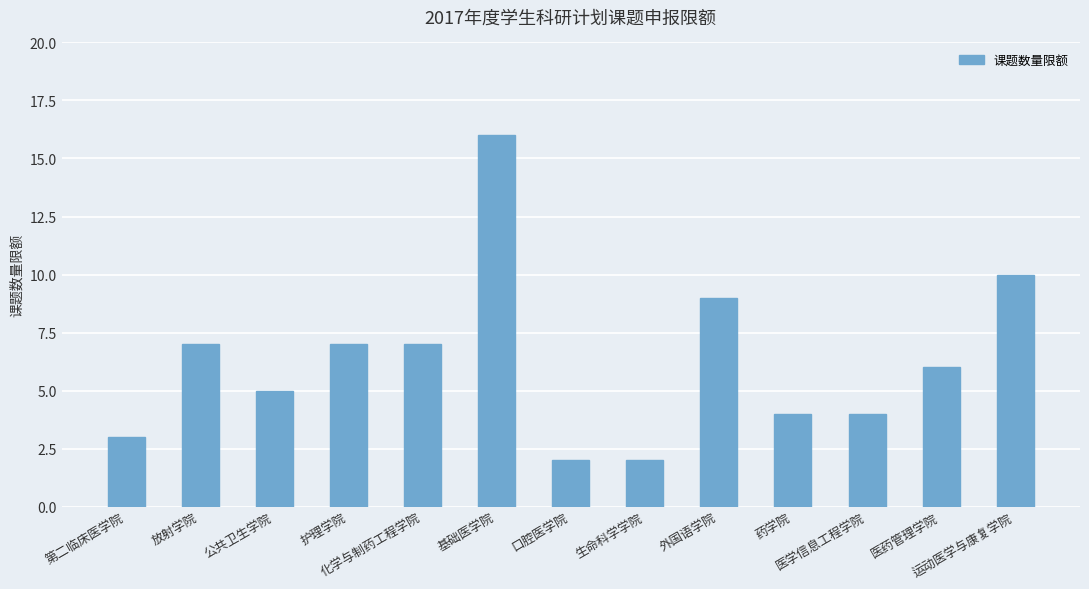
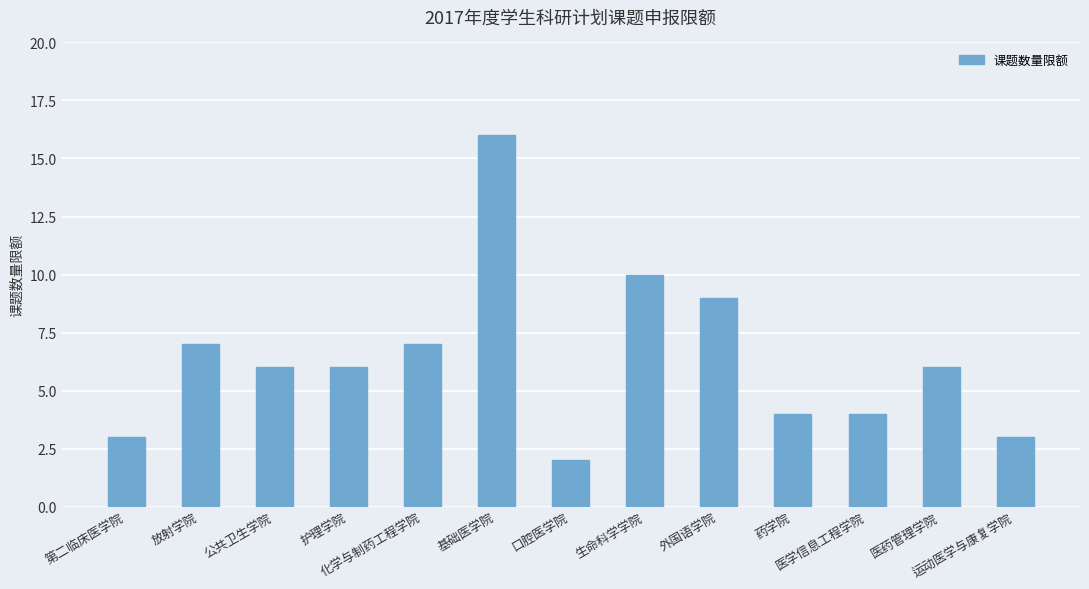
公共卫生学院: 5 -> 6
护理学院: 7 -> 6
生命科学学院: 2 -> 10
运动医学与康复学院: 10 -> 3
